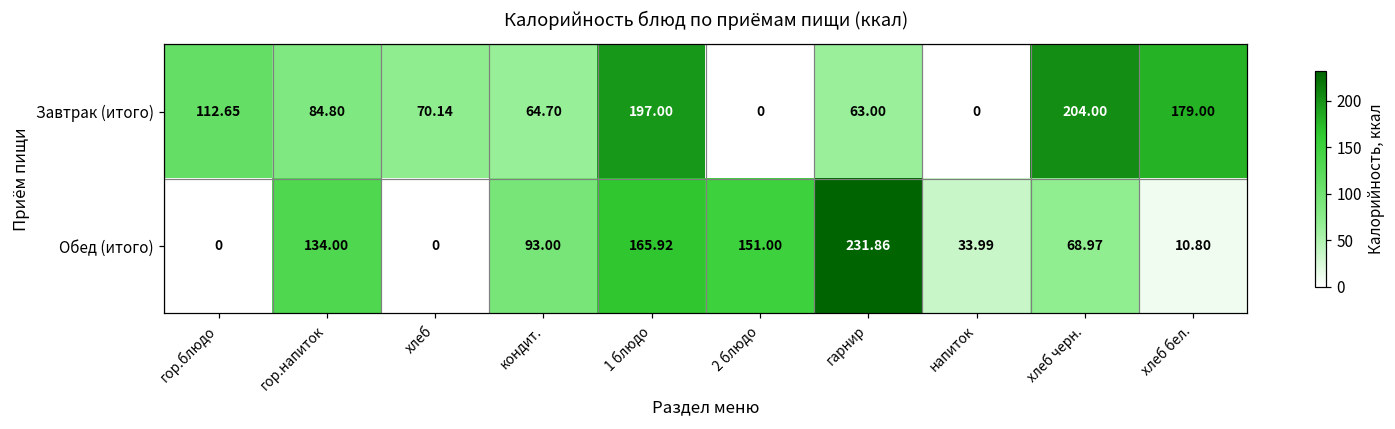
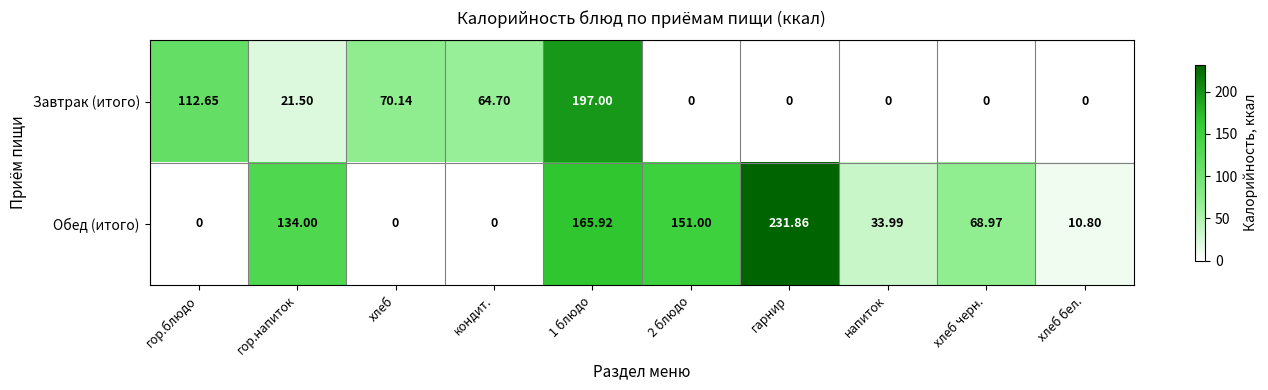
Завтрак (итого), гор.напиток: 84.80 -> 21.50
Завтрак (итого), гарнир: 63.00 -> 0
Завтрак (итого), хлеб черн.: 204.00 -> 0
Завтрак (итого), хлеб бел.: 179.00 -> 0
Обед (итого), кондит.: 93.00 -> 0
